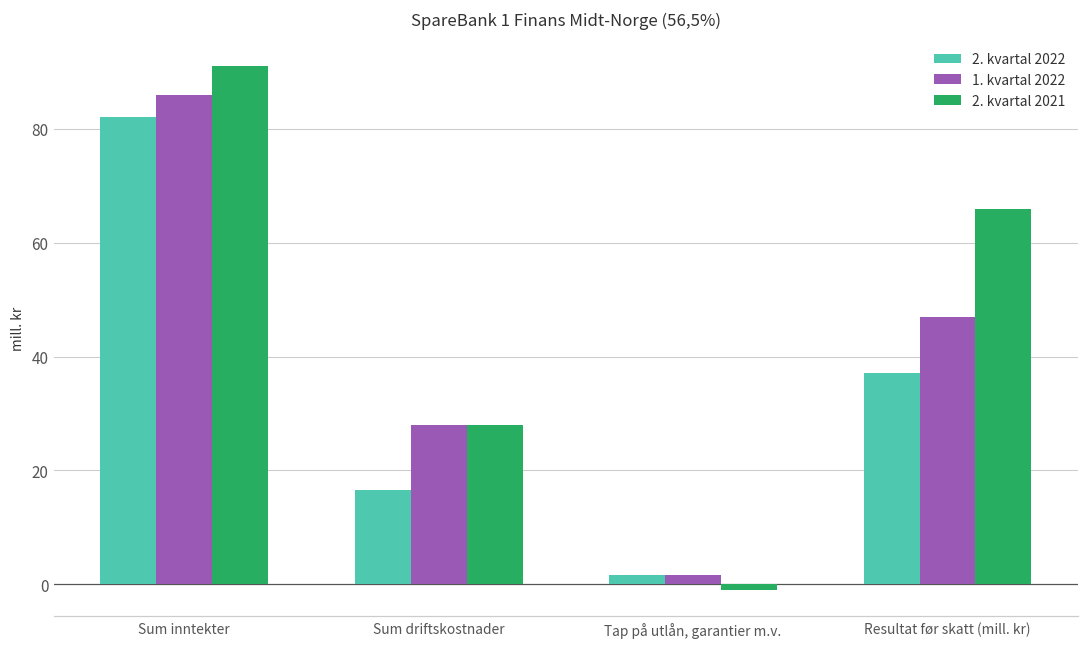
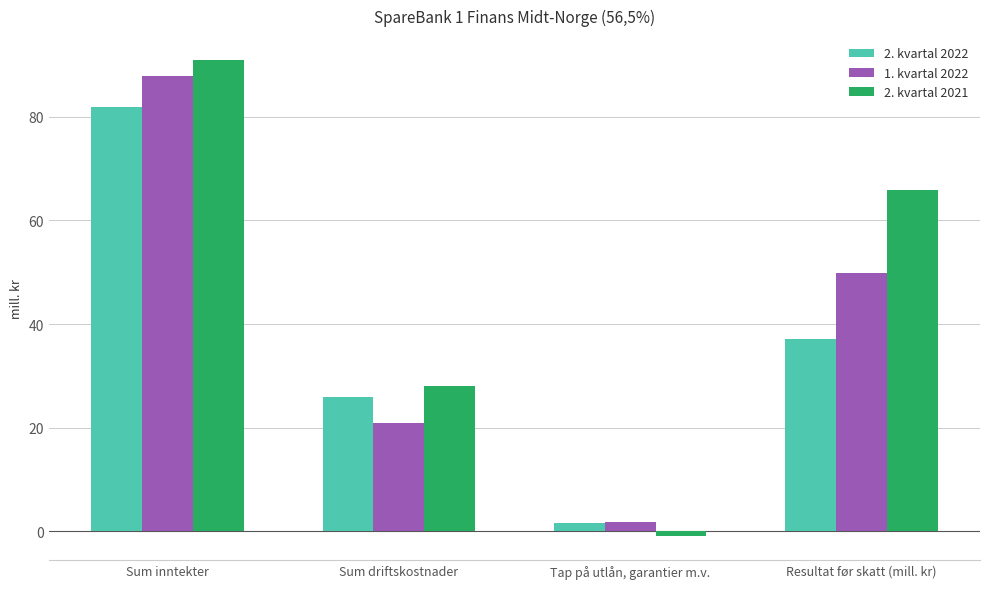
1. kvartal 2022, Sum inntekter: 86 -> 88
2. kvartal 2022, Sum driftskostnader: 17 -> 26
1. kvartal 2022, Sum driftskostnader: 28 -> 21
1. kvartal 2022, Resultat før skatt (mill. kr): 47 -> 50
